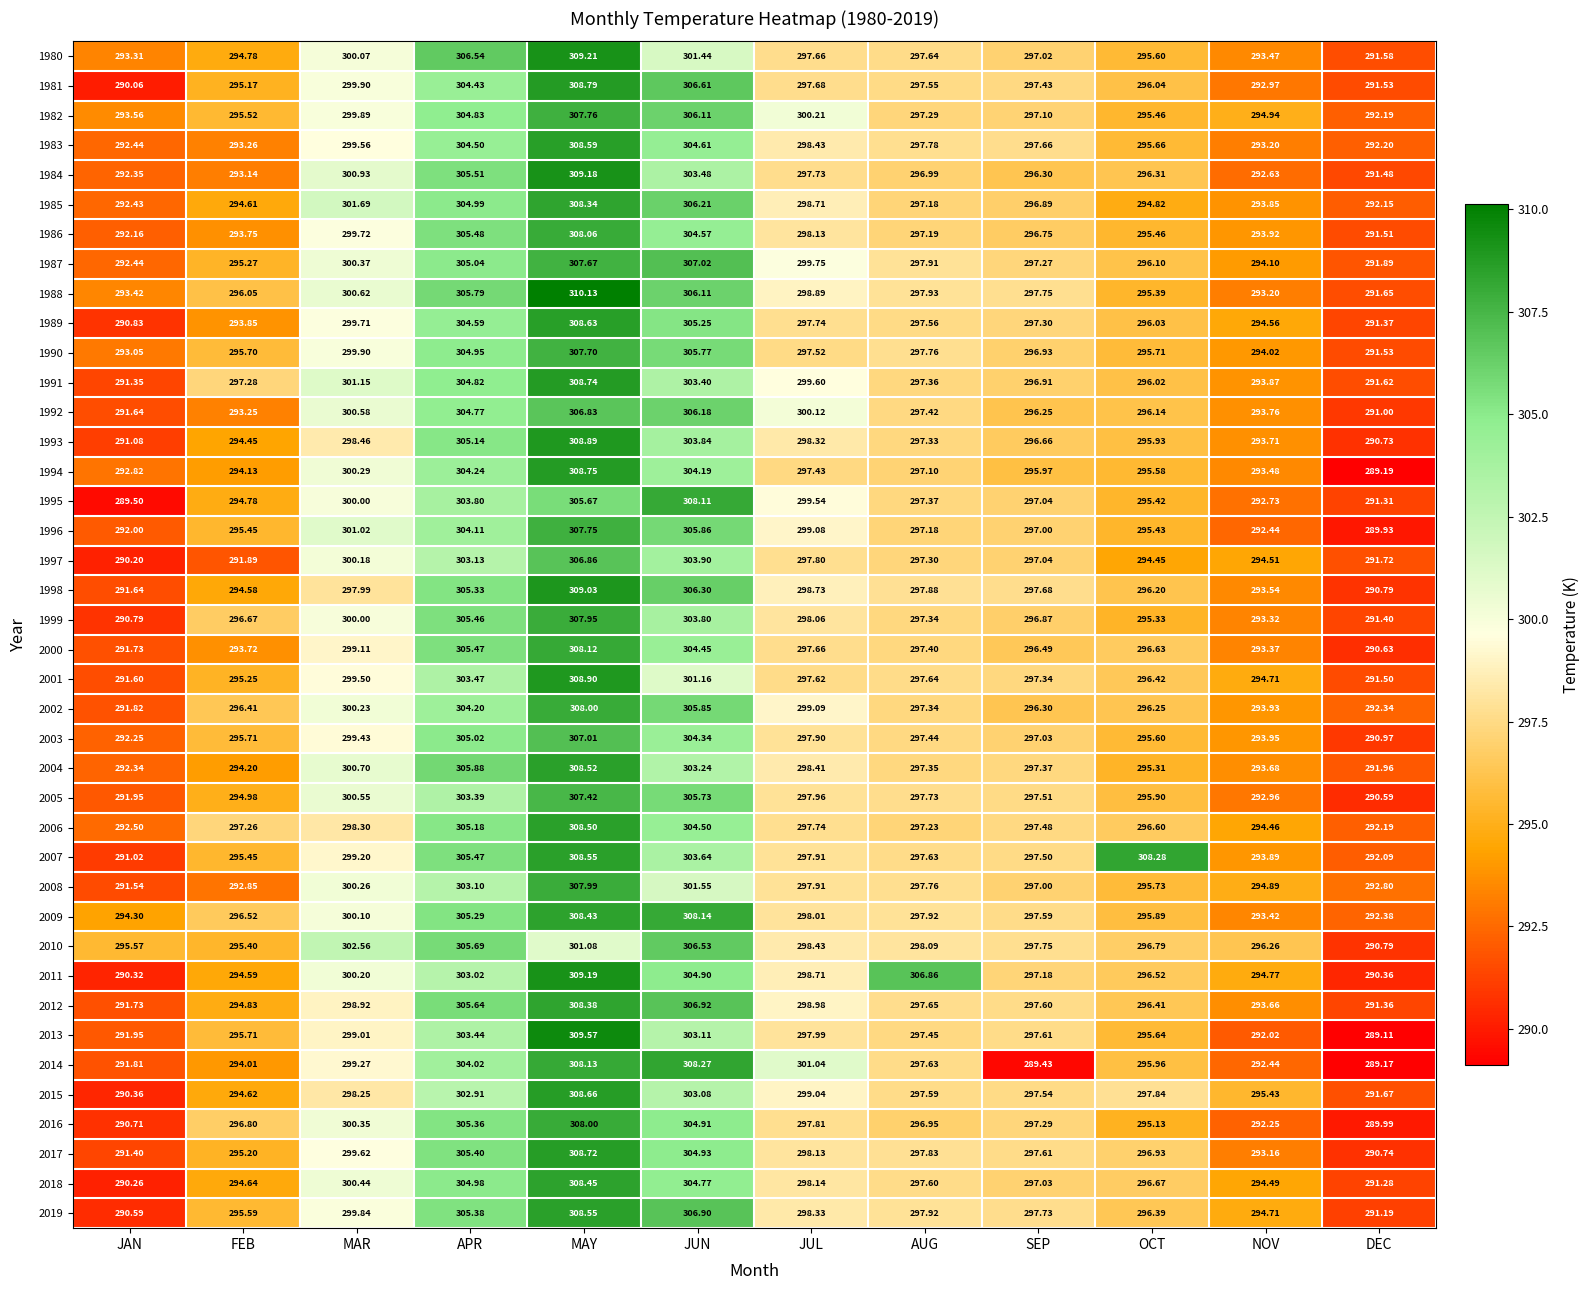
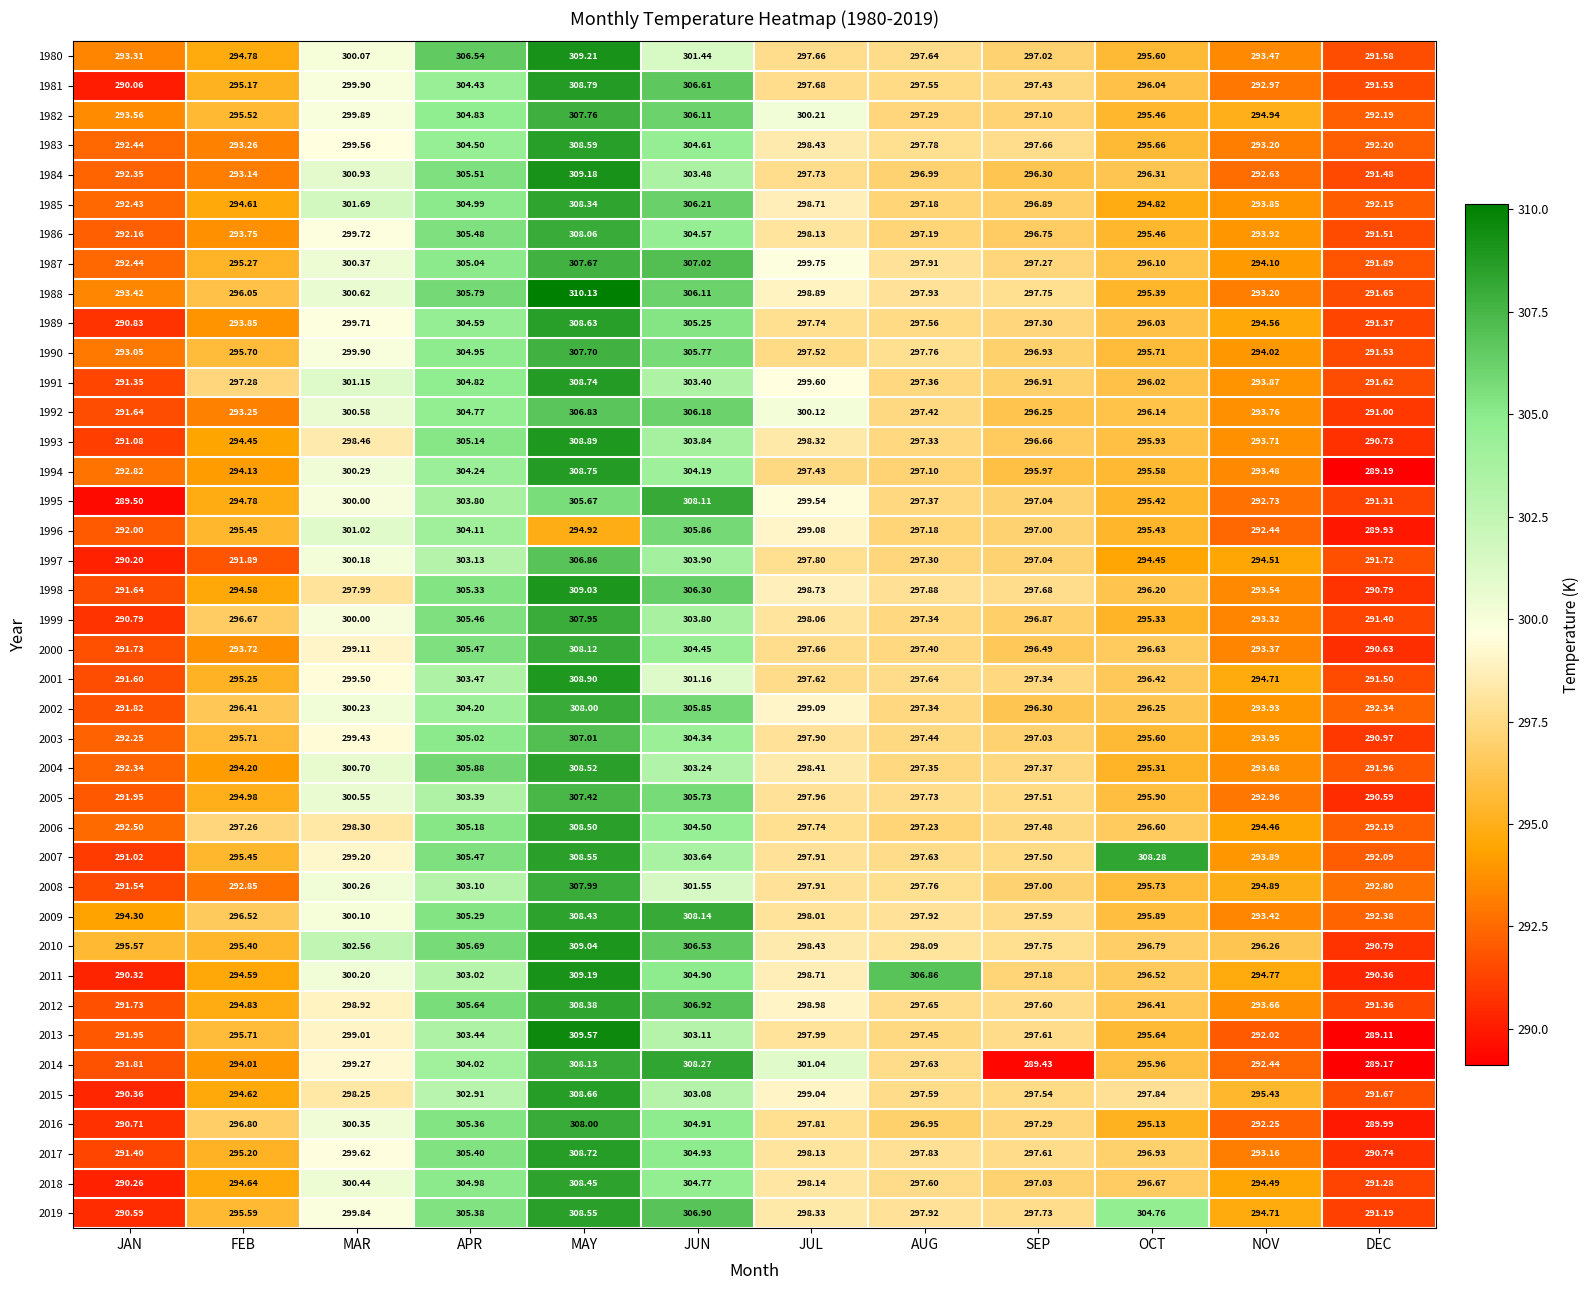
1996, MAY: 307.75 -> 294.92
2010, MAY: 301.08 -> 309.04
2019, OCT: 296.39 -> 304.76
